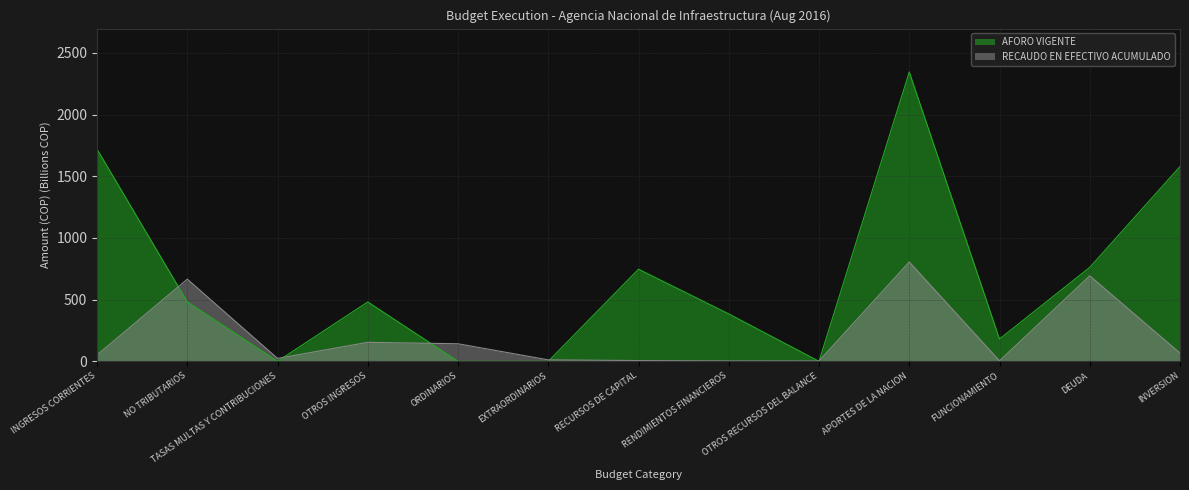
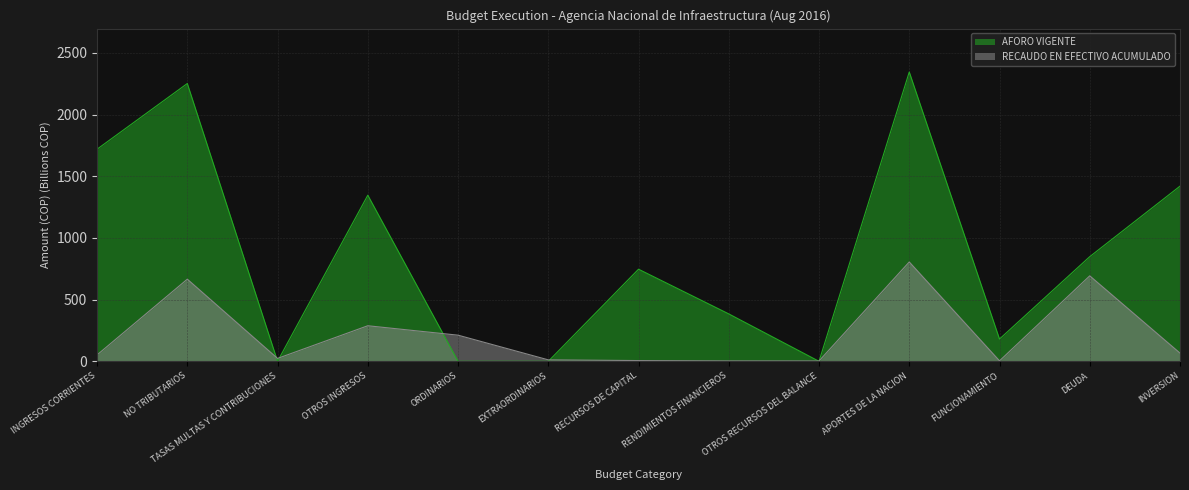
AFORO VIGENTE, NO TRIBUTARIOS: 480 -> 2250
AFORO VIGENTE, OTROS INGRESOS: 480 -> 1350
RECAUDO EN EFECTIVO ACUMULADO, OTROS INGRESOS: 150 -> 290
RECAUDO EN EFECTIVO ACUMULADO, ORDINARIOS: 140 -> 210
AFORO VIGENTE, DEUDA: 760 -> 850
AFORO VIGENTE, INVERSION: 1580 -> 1420
